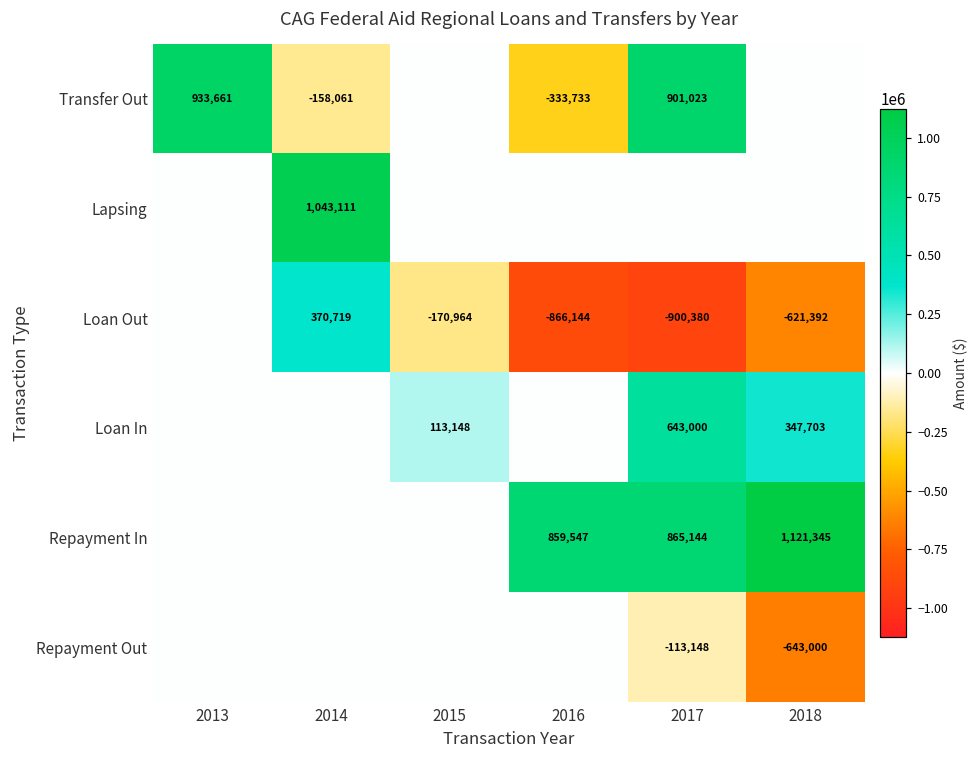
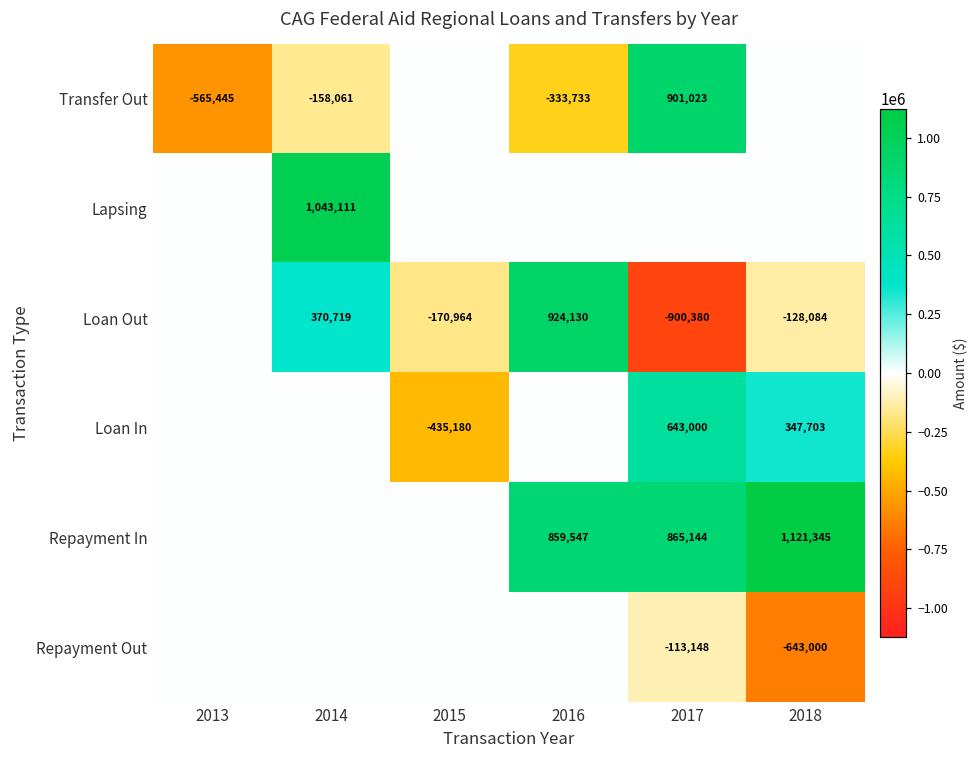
Transfer Out, 2013: 933,661 -> -565,445
Loan Out, 2016: -866,144 -> 924,130
Loan Out, 2018: -621,392 -> -128,084
Loan In, 2015: 113,148 -> -435,180
